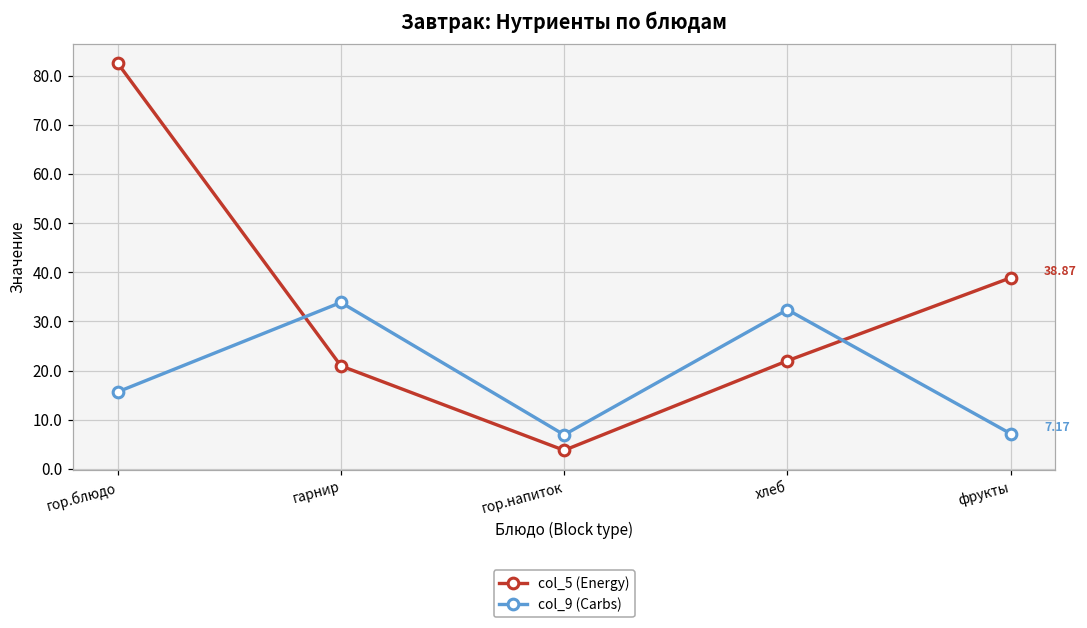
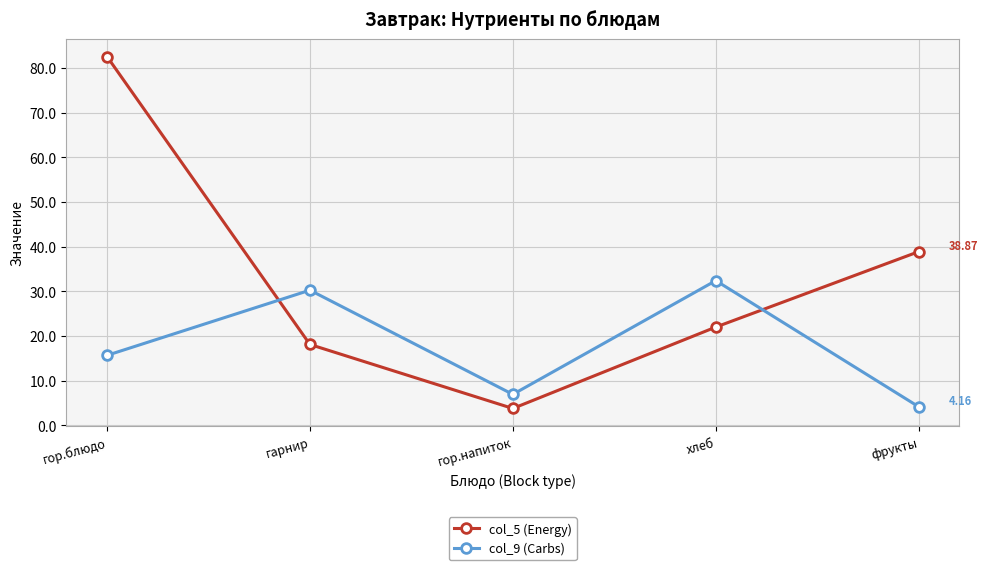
col_5 (Energy), гарнир: 21 -> 18
col_9 (Carbs), гарнир: 34 -> 30
col_9 (Carbs), фрукты: 7.17 -> 4.16
